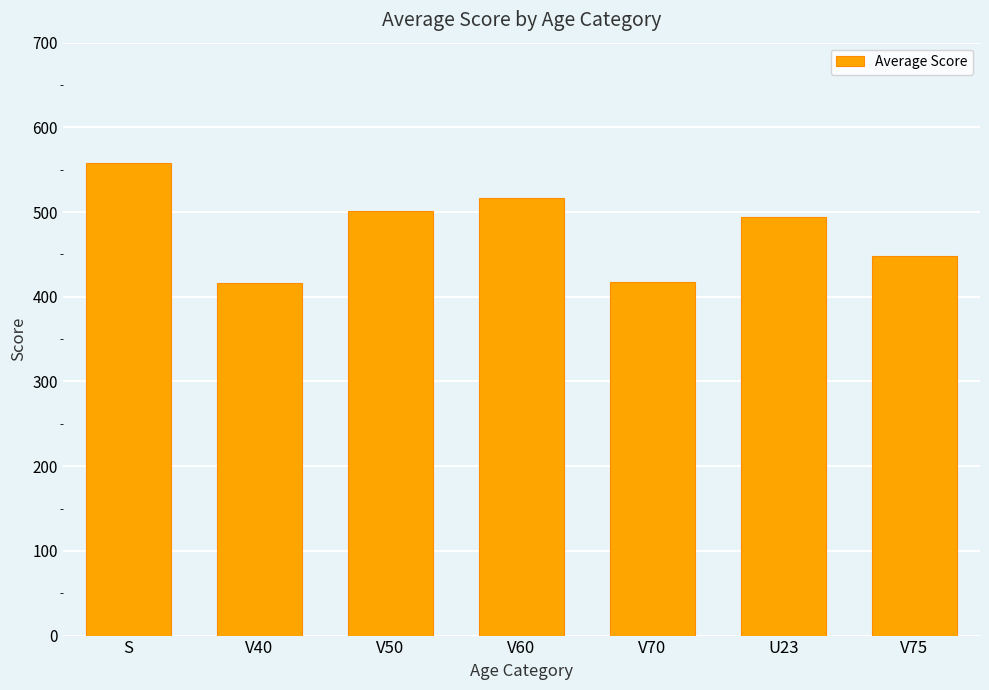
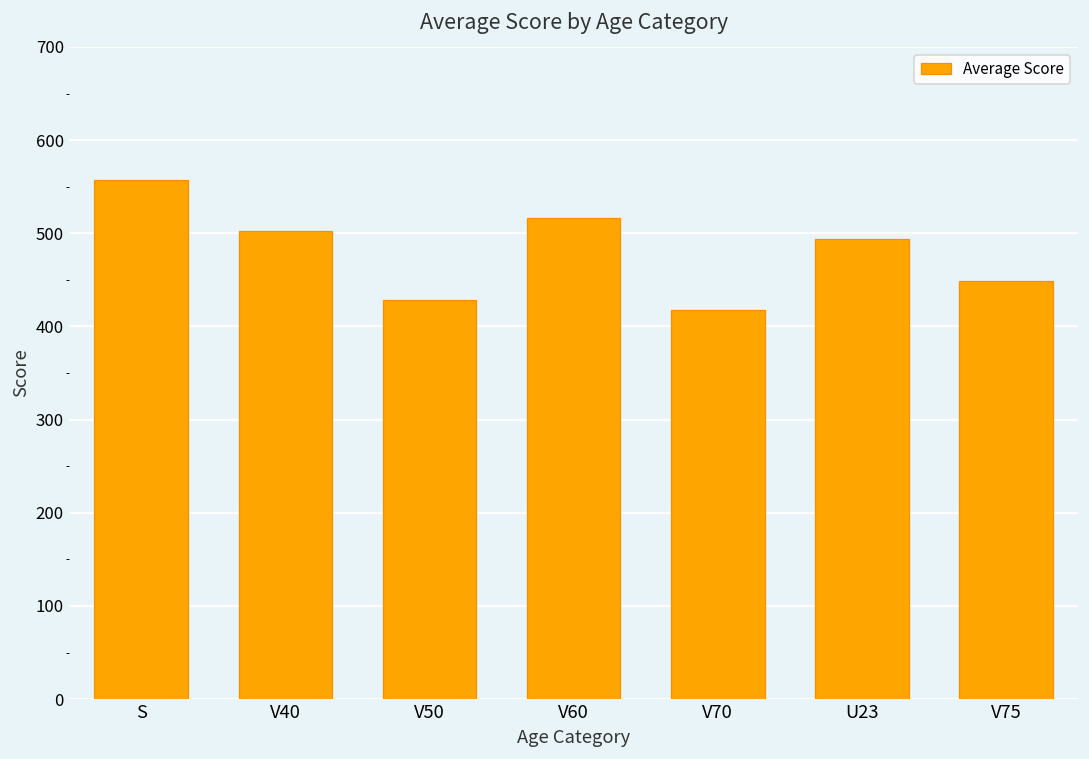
V40: 420 -> 500
V50: 500 -> 430
